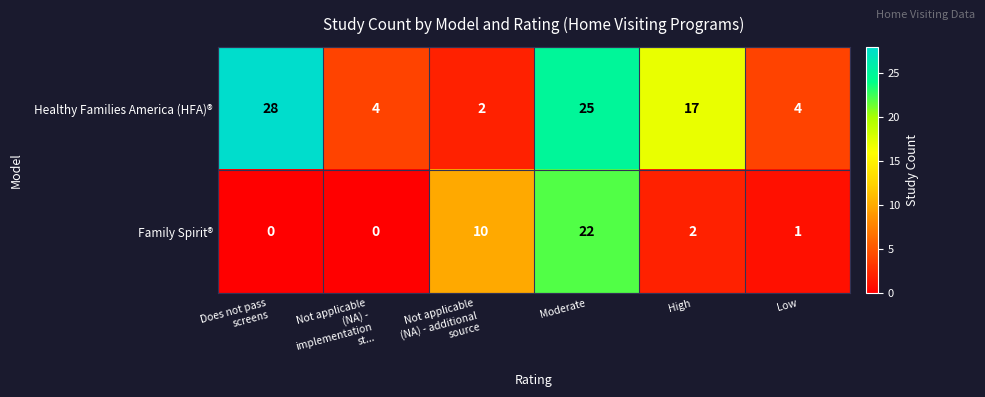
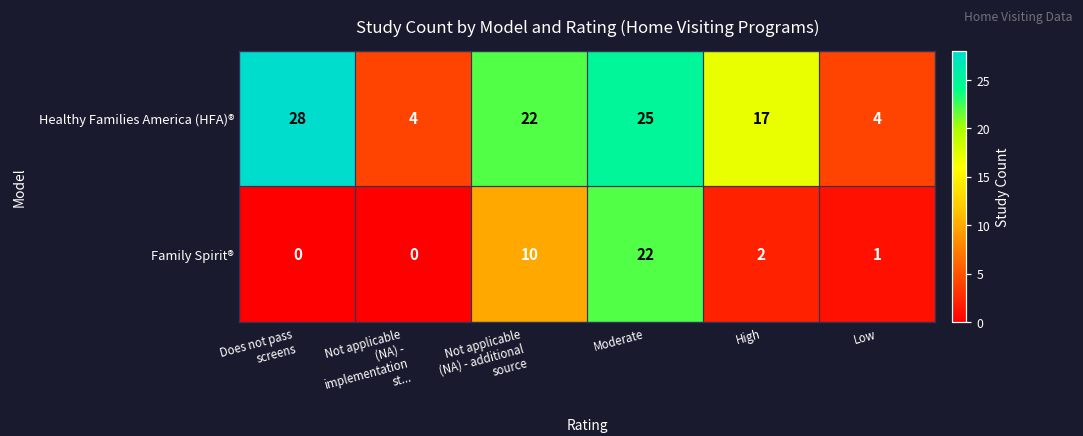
Healthy Families America (HFA)®, Not applicable (NA) - additional source: 2 -> 22
